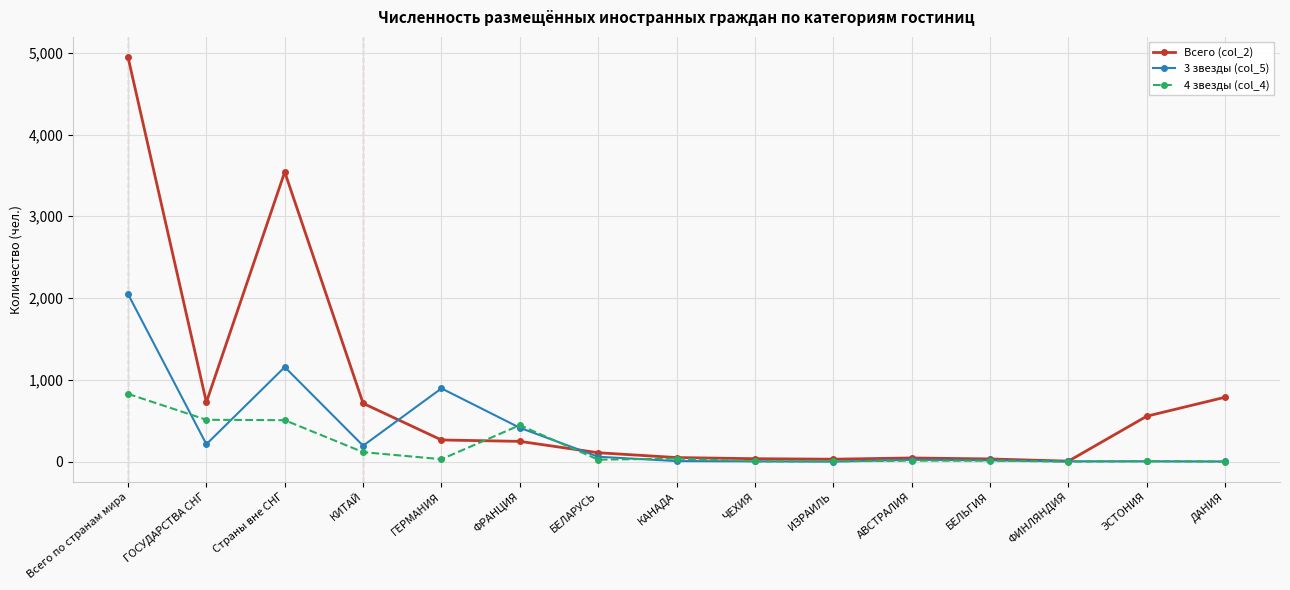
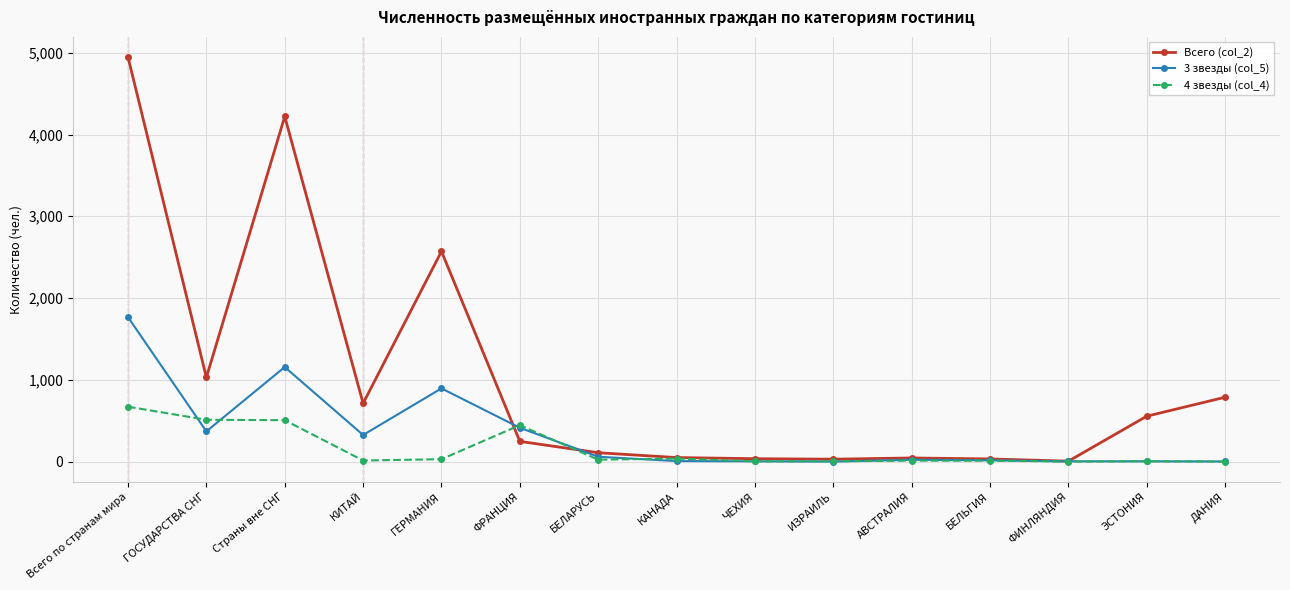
3 звезды (col_5), Всего по странам мира: 2,000 -> 1,800
4 звезды (col_4), Всего по странам мира: 800 -> 700
Всего (col_2), ГОСУДАРСТВА СНГ: 700 -> 1,000
3 звезды (col_5), ГОСУДАРСТВА СНГ: 200 -> 400
Всего (col_2), Страны вне СНГ: 3,500 -> 4,200
3 звезды (col_5), КИТАЙ: 200 -> 300
4 звезды (col_4), КИТАЙ: 100 -> 0
Всего (col_2), ГЕРМАНИЯ: 300 -> 2,600
